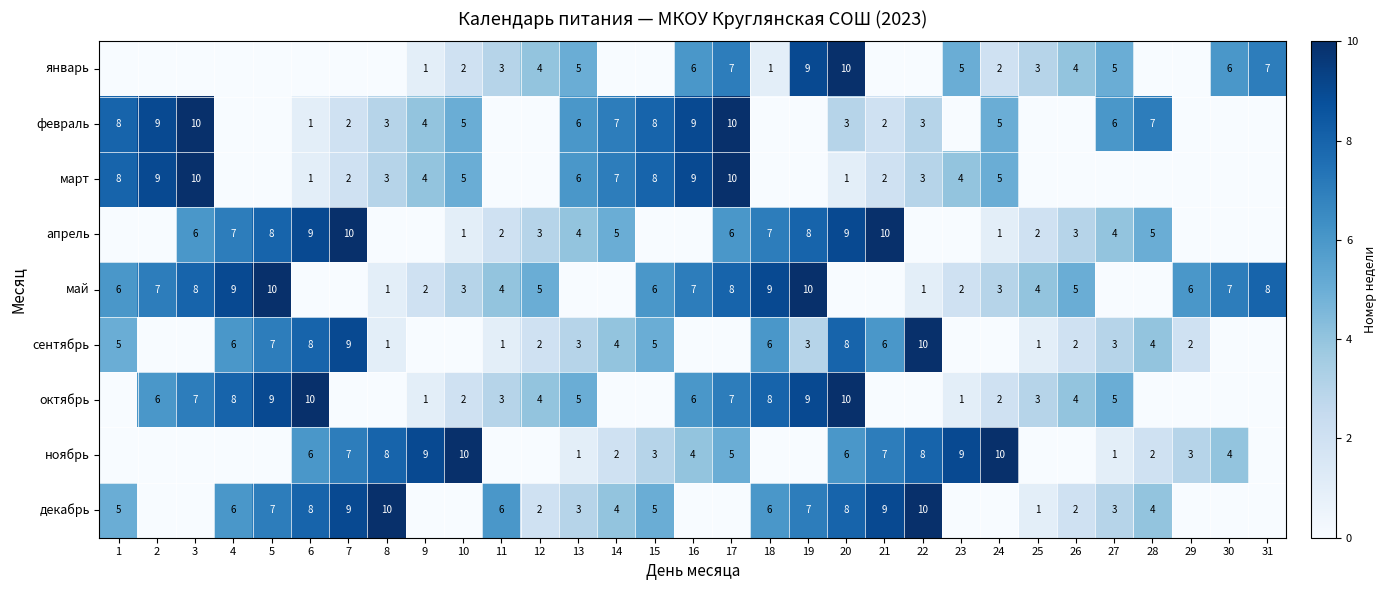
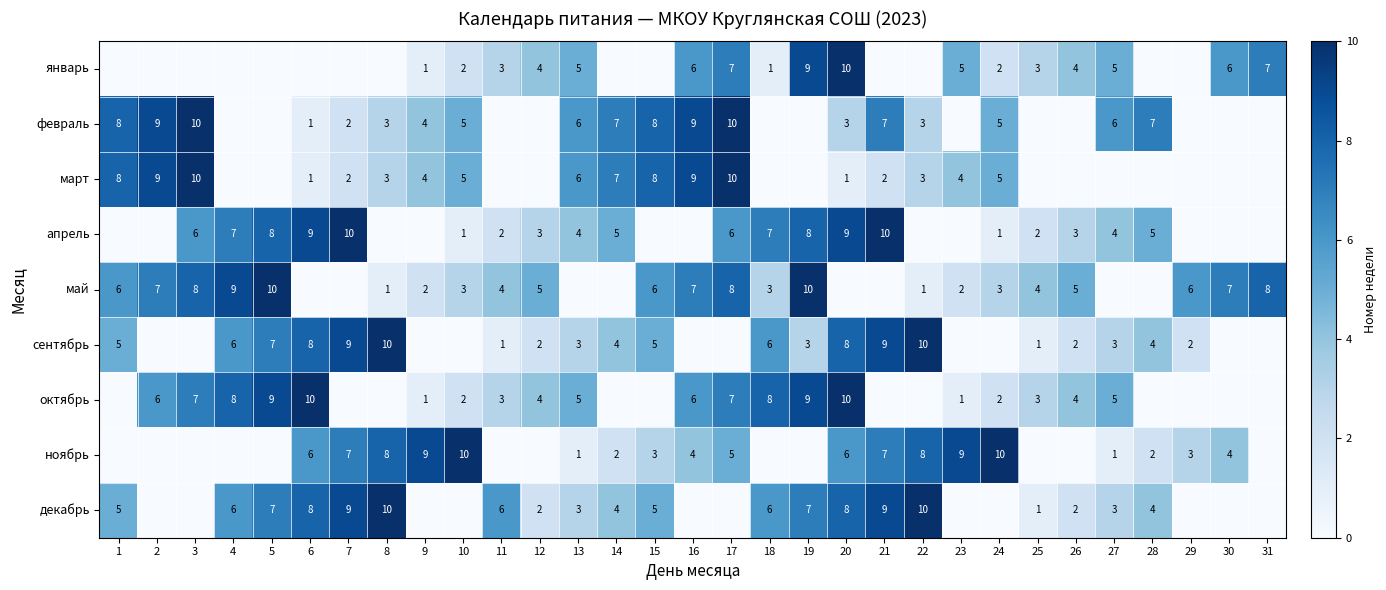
февраль, 21: 2 -> 7
май, 18: 9 -> 3
сентябрь, 8: 1 -> 10
сентябрь, 21: 6 -> 9
